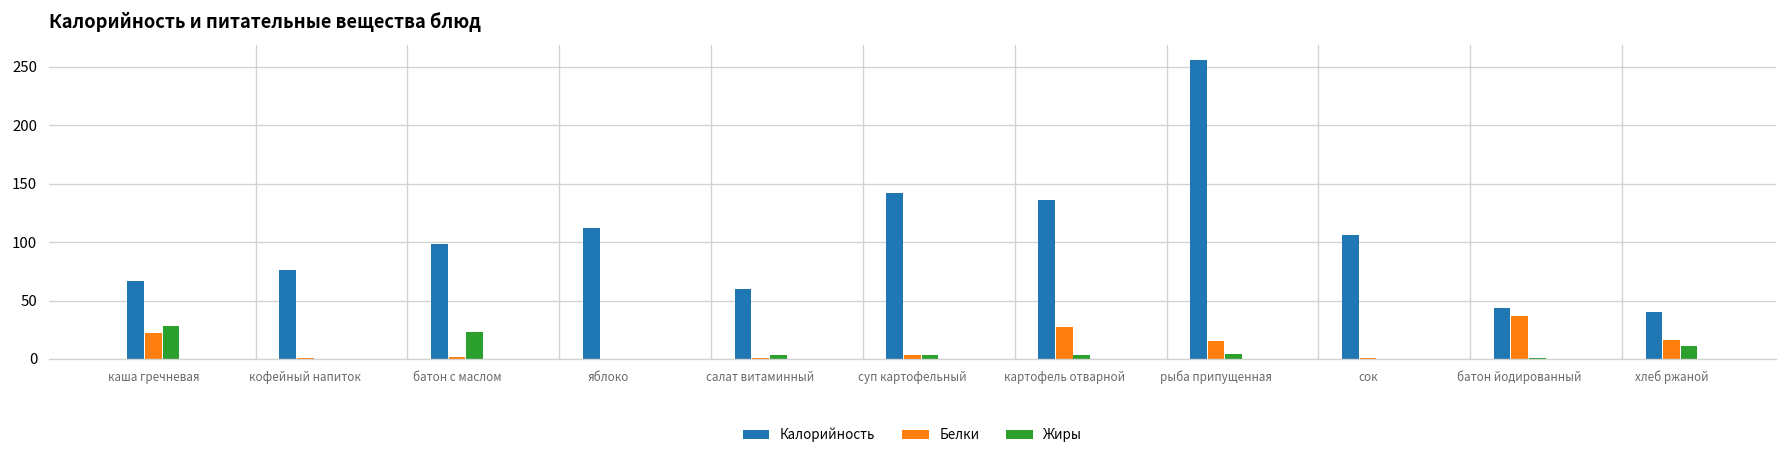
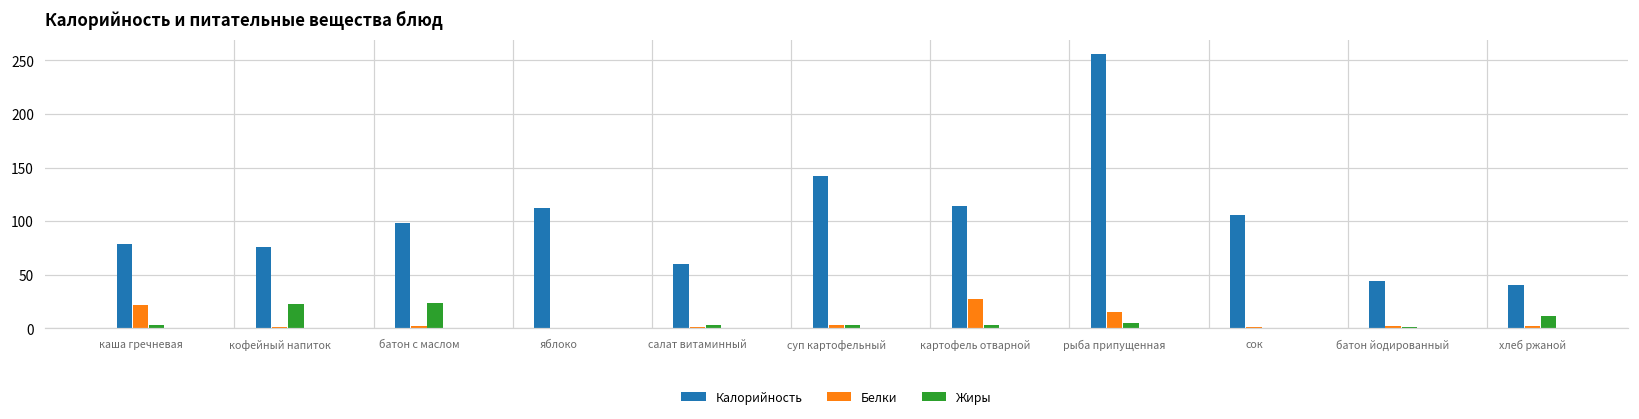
Калорийность, каша гречневая: 70 -> 80
Жиры, каша гречневая: 30 -> 0
Жиры, кофейный напиток: 0 -> 20
Калорийность, картофель отварной: 140 -> 110
Белки, батон йодированный: 40 -> 0
Белки, хлеб ржаной: 20 -> 0
